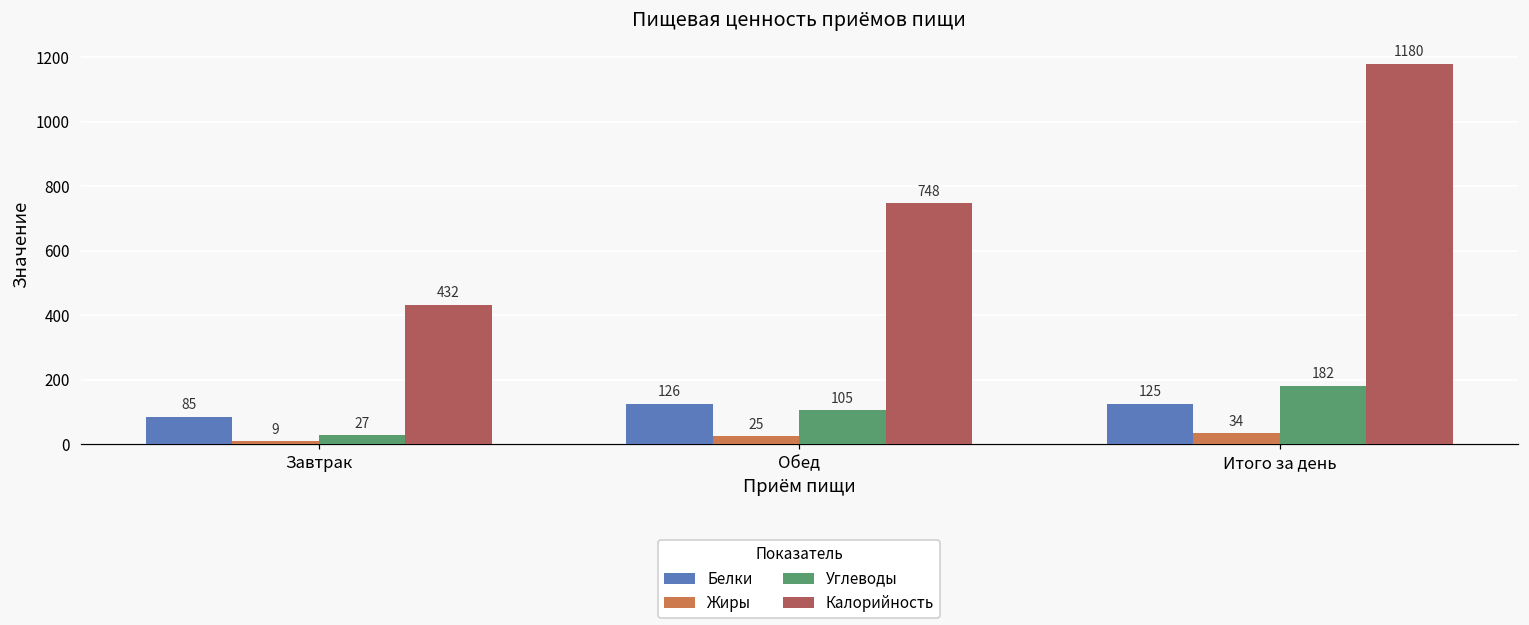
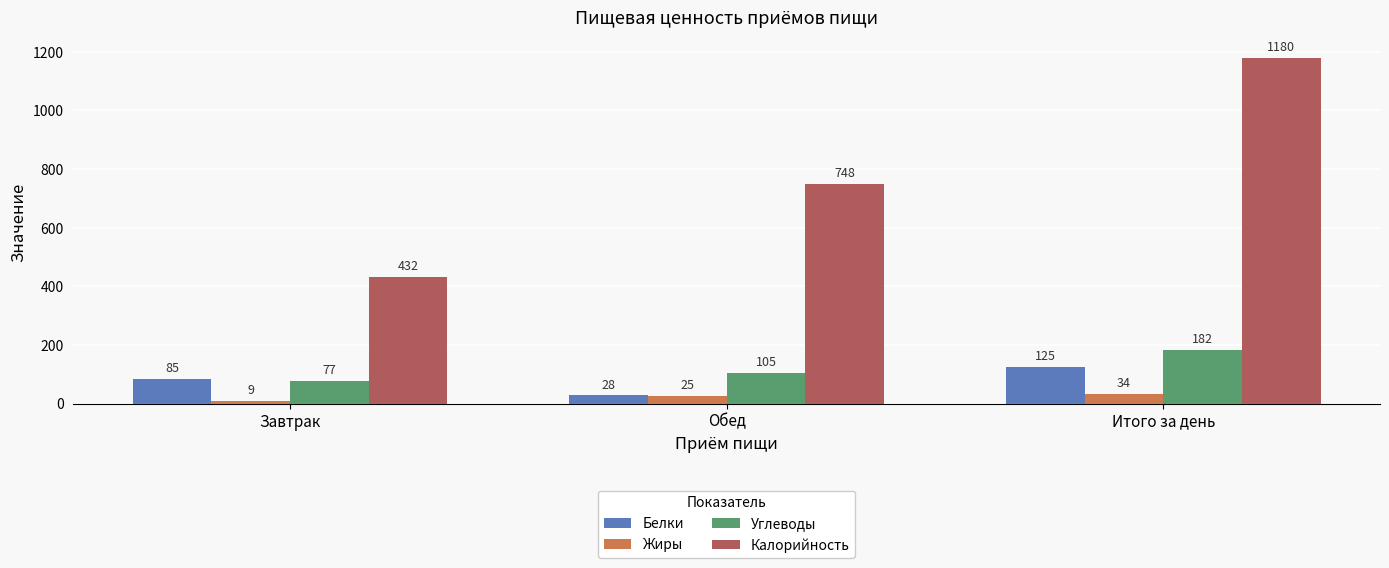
Углеводы, Завтрак: 27 -> 77
Белки, Обед: 126 -> 28
